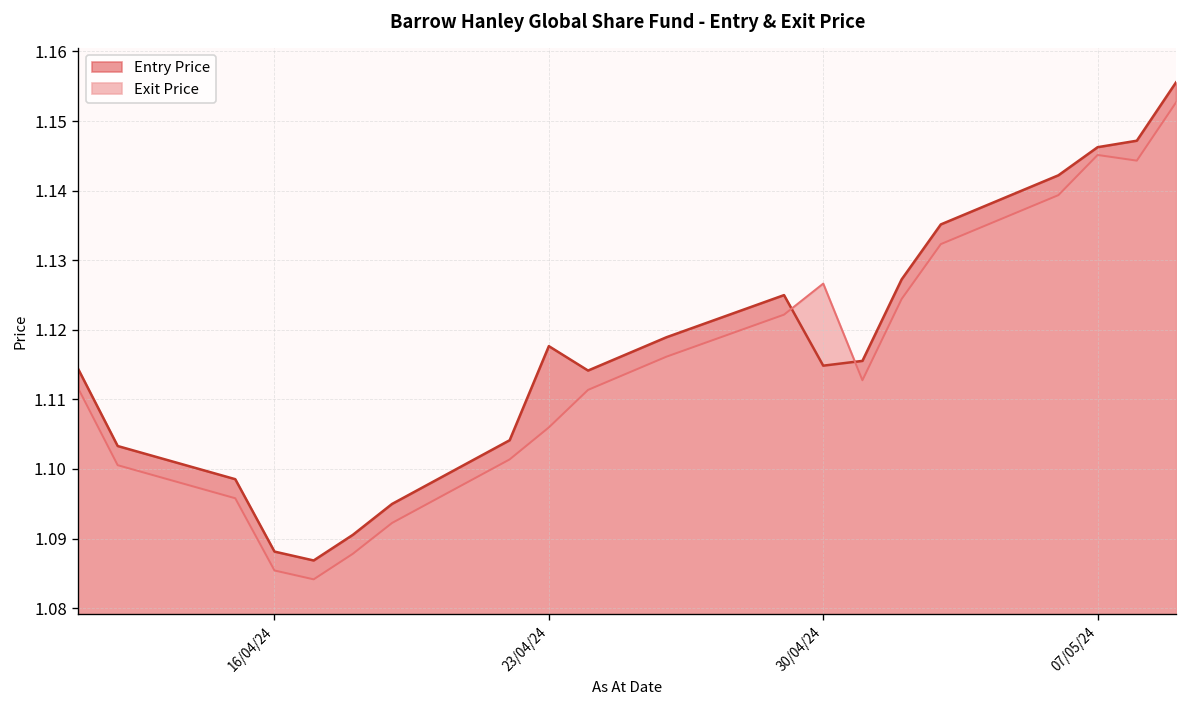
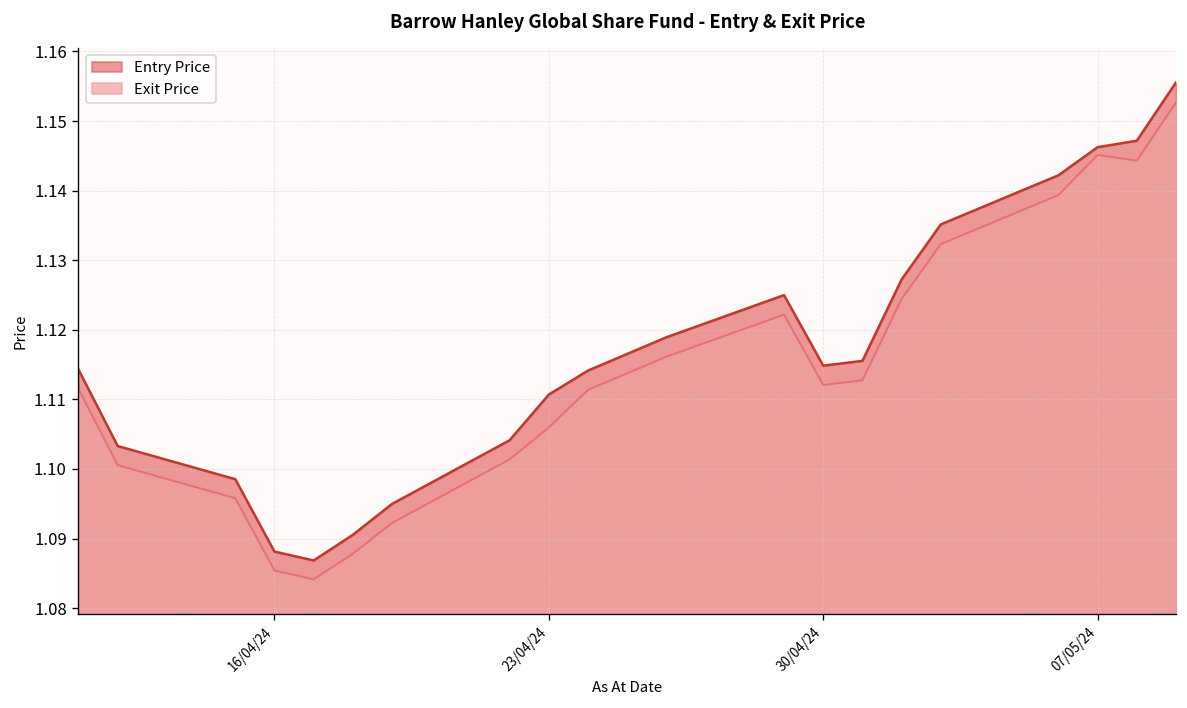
Entry Price, 23/04/24: 1.118 -> 1.111
Exit Price, 30/04/24: 1.127 -> 1.112
